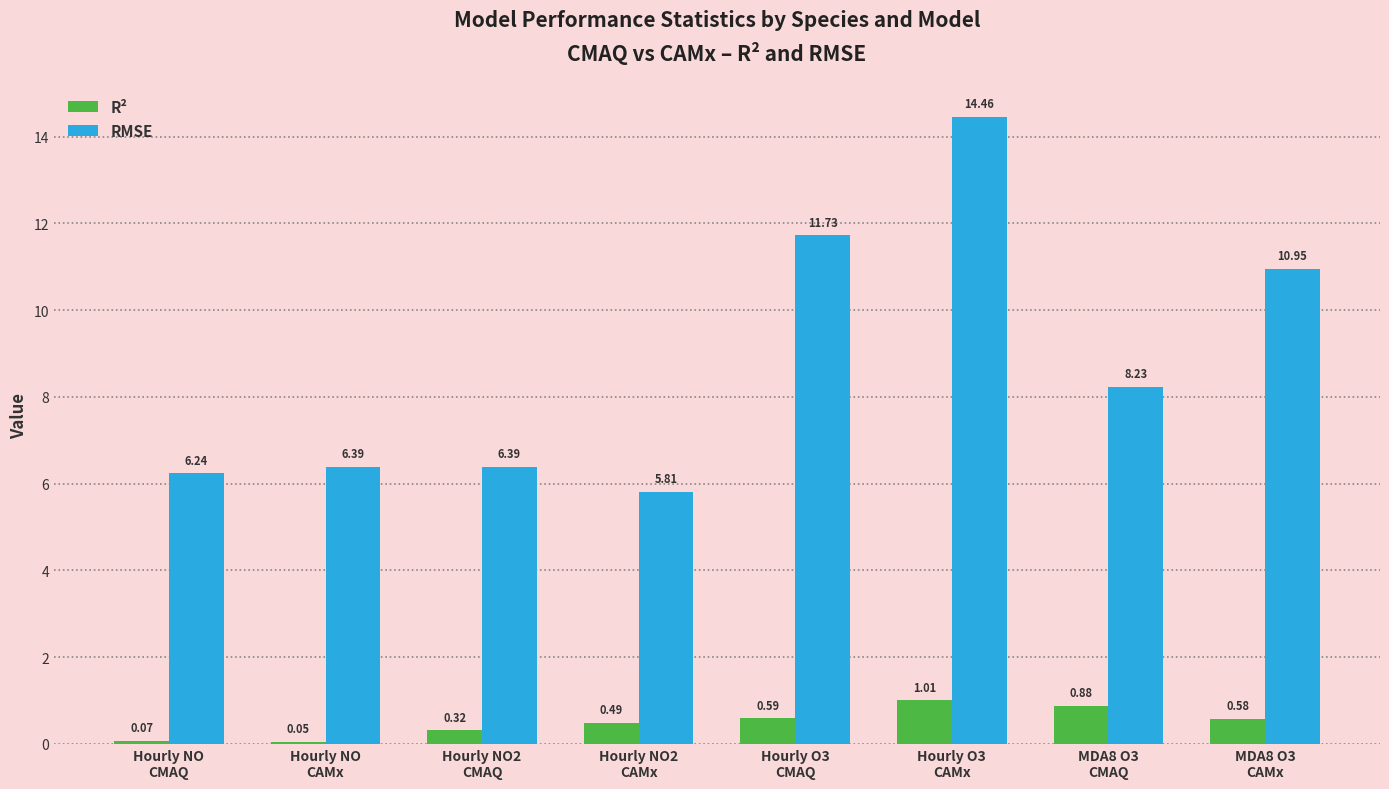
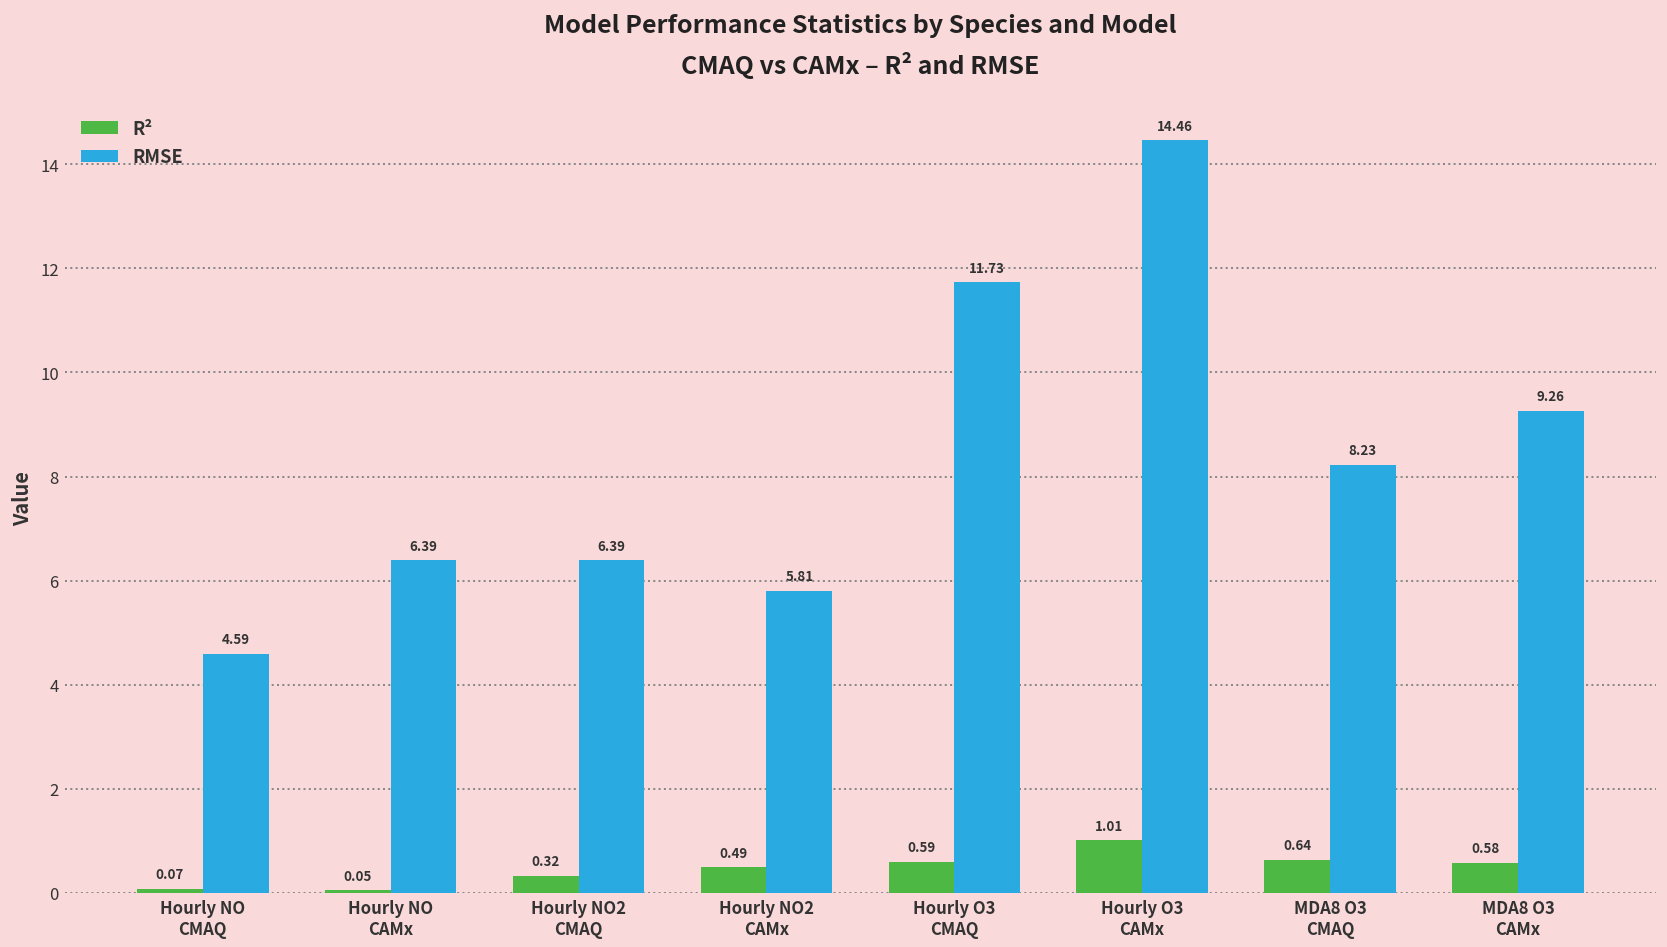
RMSE, Hourly NO CMAQ: 6.24 -> 4.59
R², MDA8 O3 CMAQ: 0.88 -> 0.64
RMSE, MDA8 O3 CAMx: 10.95 -> 9.26
